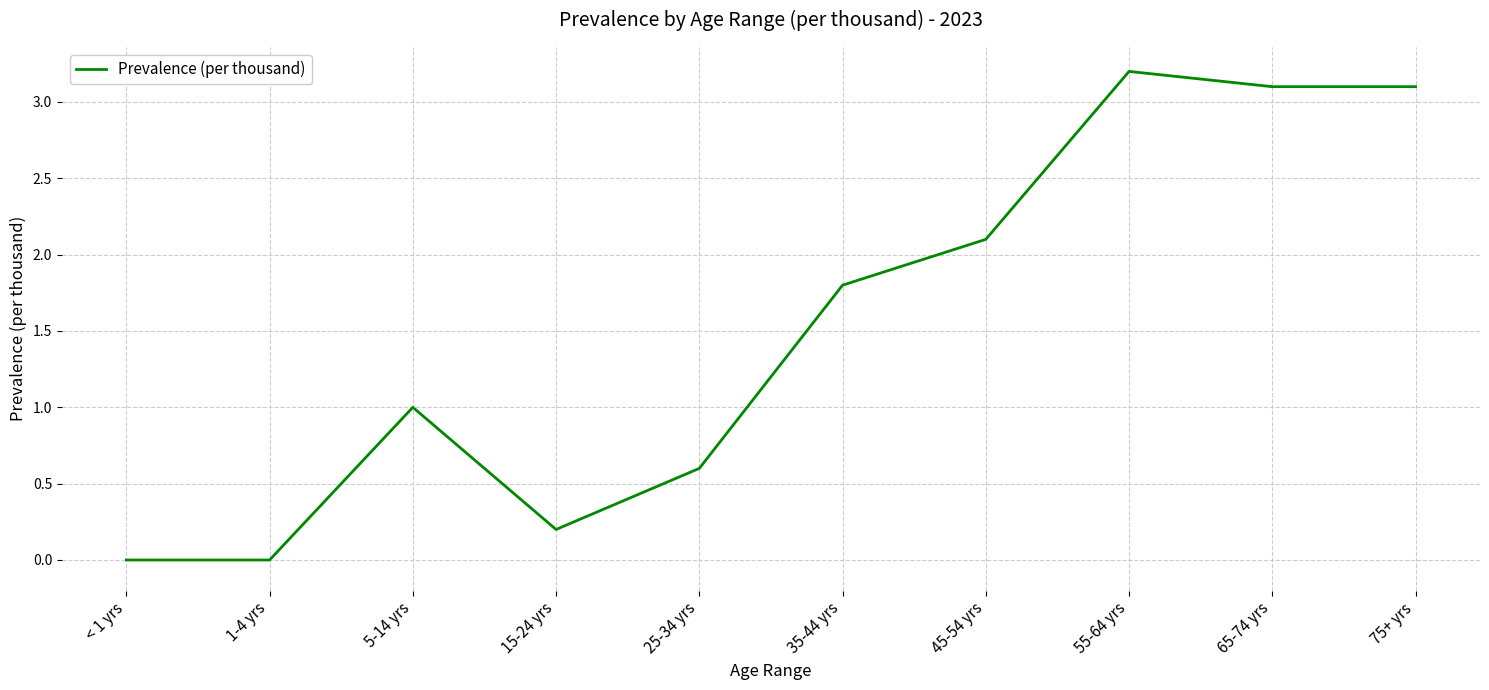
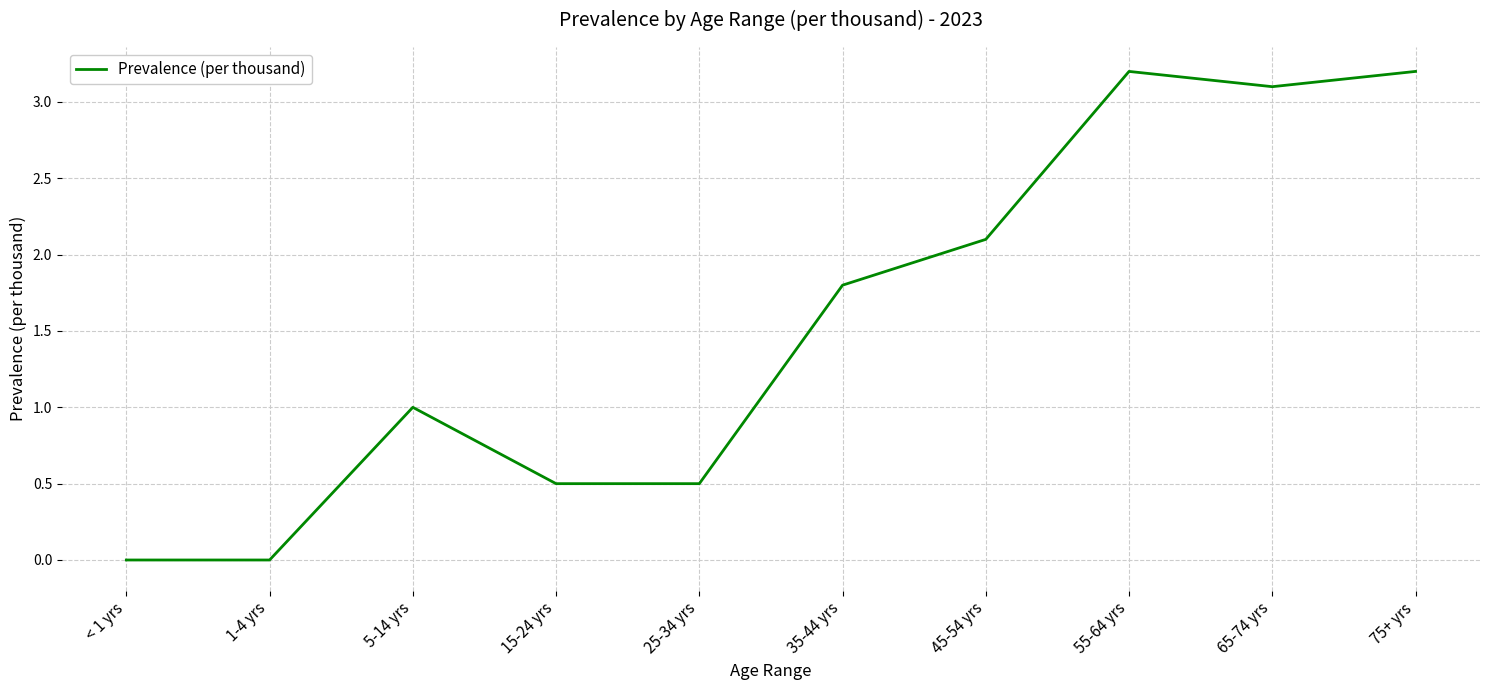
15-24 yrs: 0.2 -> 0.5
25-34 yrs: 0.6 -> 0.5
75+ yrs: 3.1 -> 3.2
